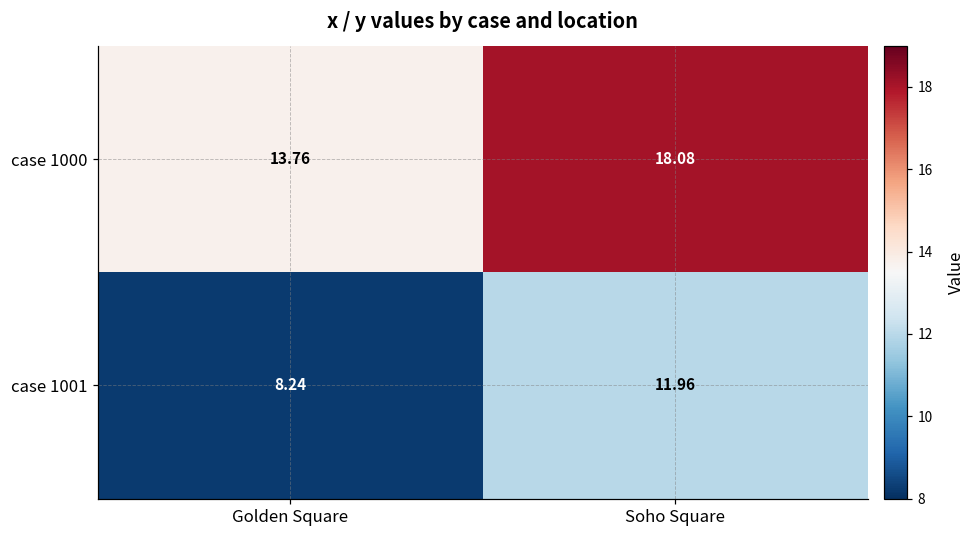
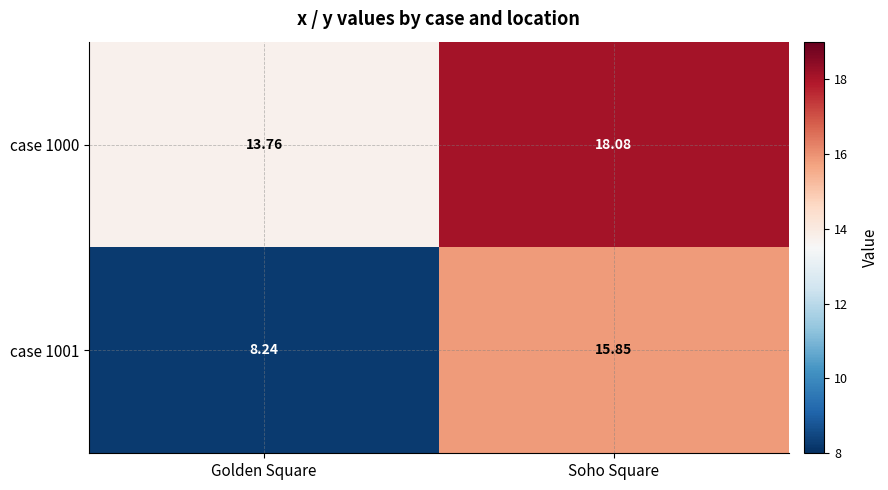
case 1001, Soho Square: 11.96 -> 15.85
